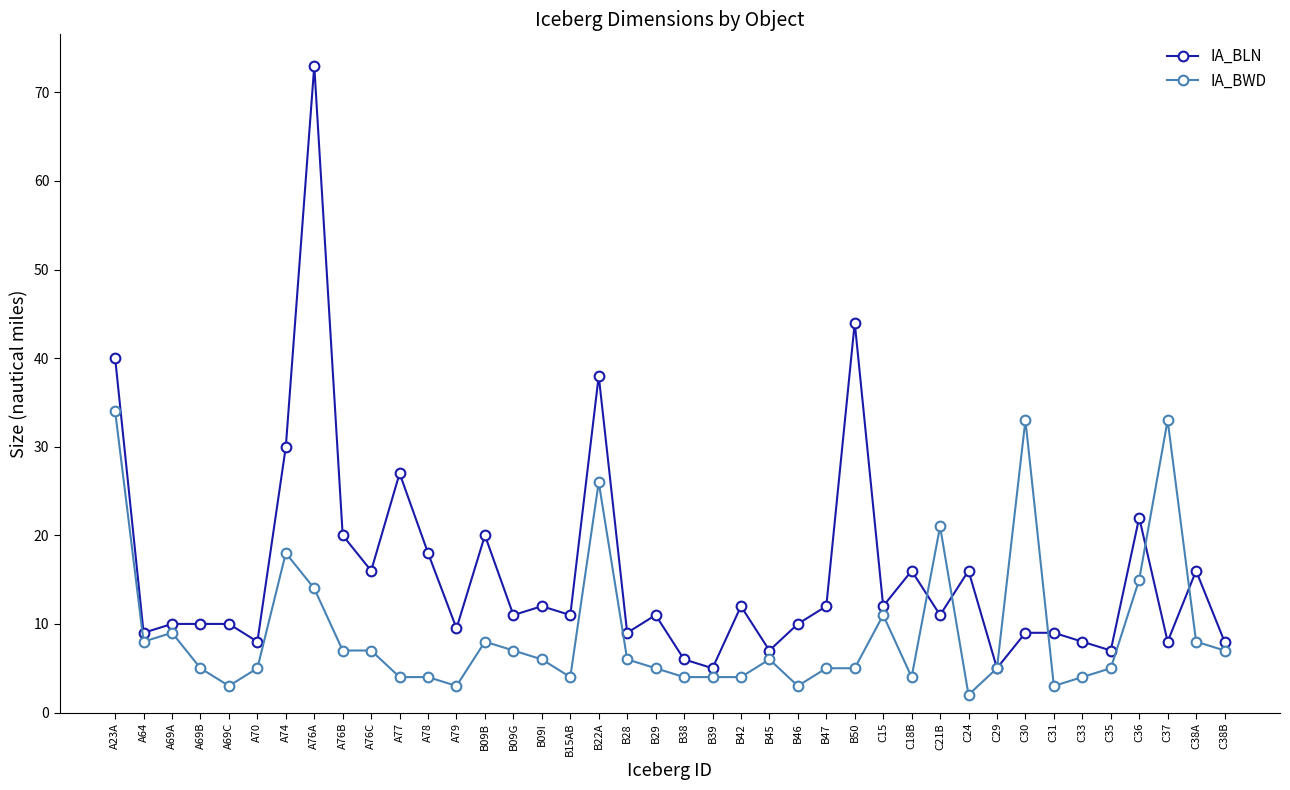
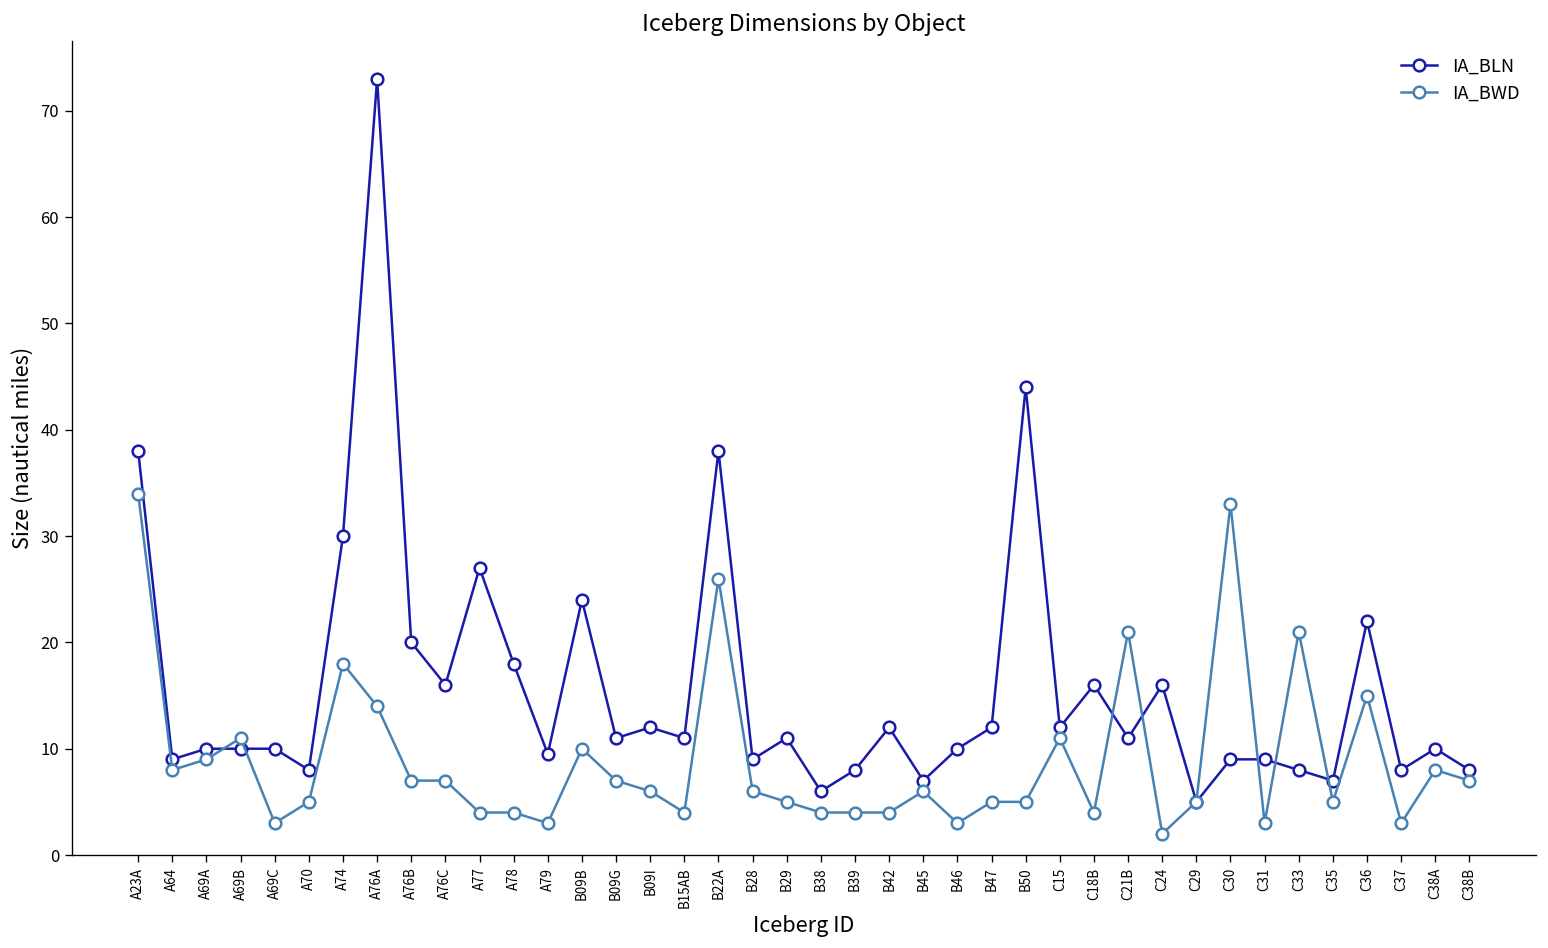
IA_BLN, A23A: 40 -> 38
IA_BWD, A69B: 5 -> 11
IA_BLN, B09B: 20 -> 24
IA_BWD, B09B: 8 -> 10
IA_BLN, B39: 5 -> 8
IA_BWD, C33: 4 -> 21
IA_BWD, C37: 33 -> 3
IA_BLN, C38A: 16 -> 10
